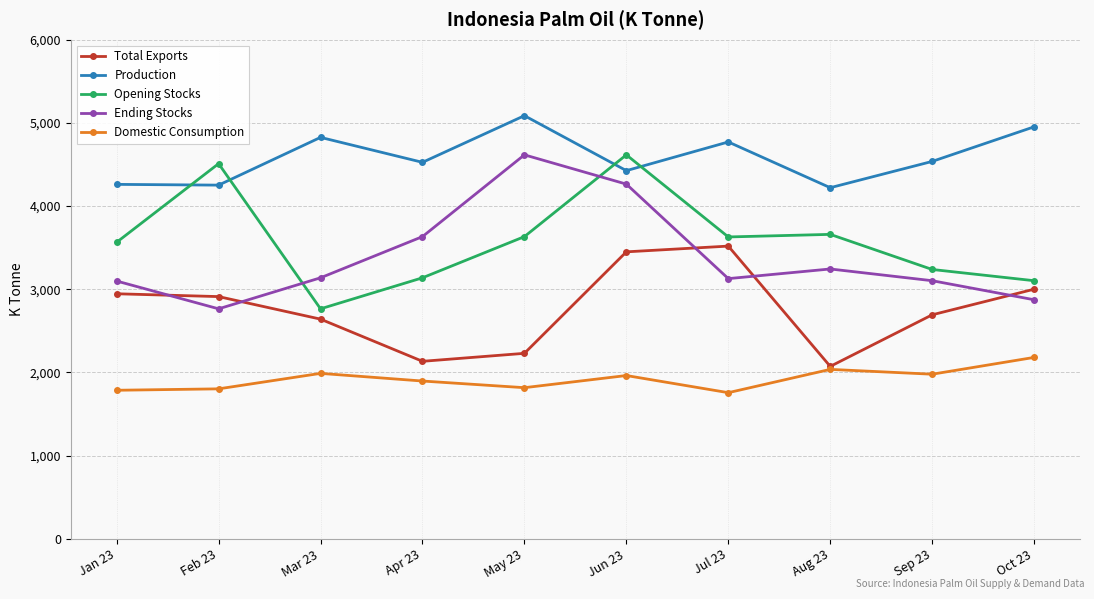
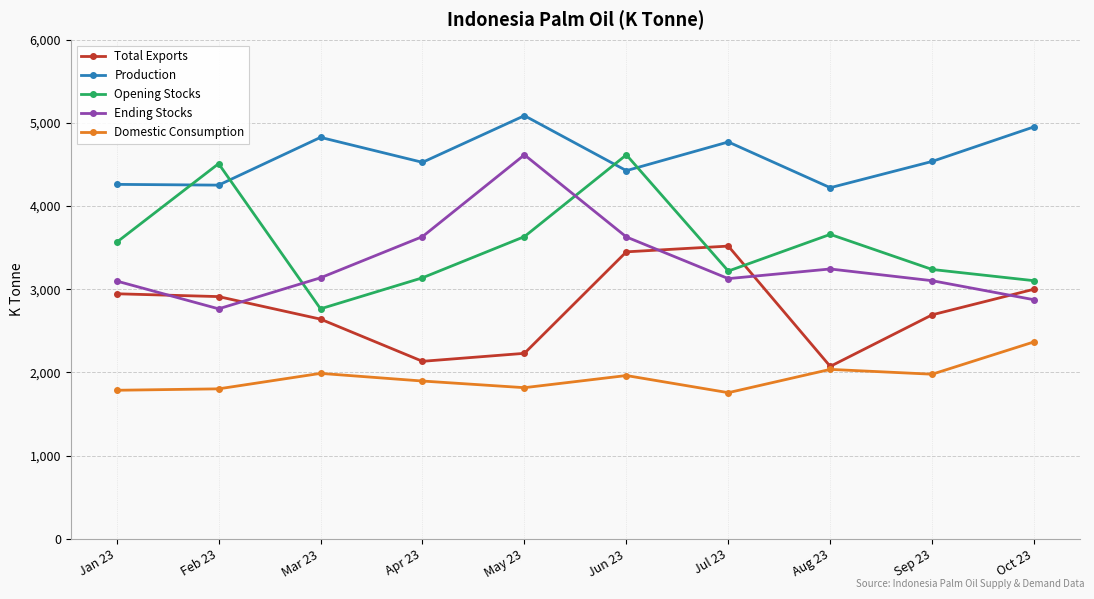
Ending Stocks, Jun 23: 4,300 -> 3,600
Opening Stocks, Jul 23: 3,600 -> 3,200
Domestic Consumption, Oct 23: 2,200 -> 2,400
